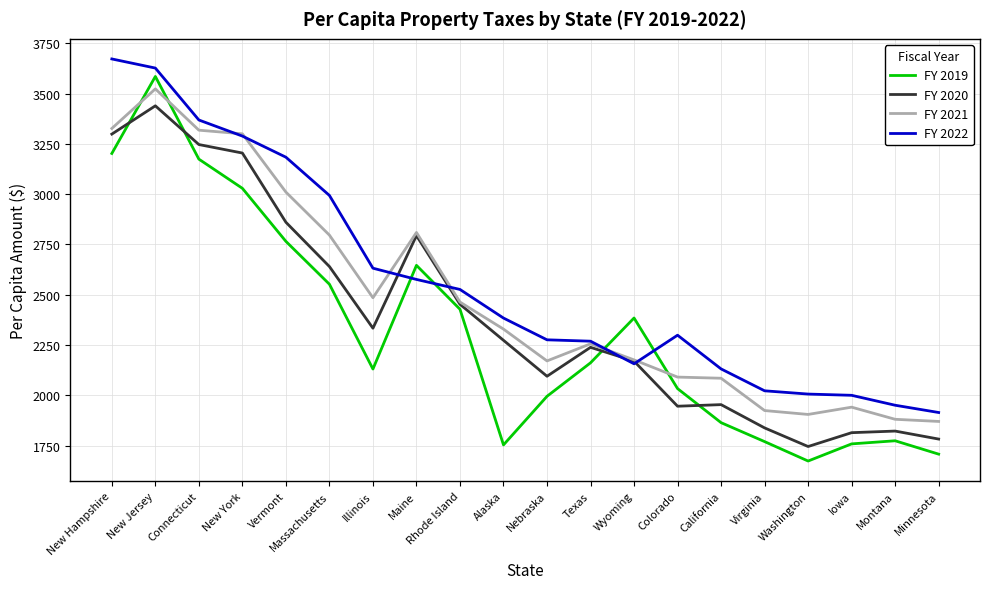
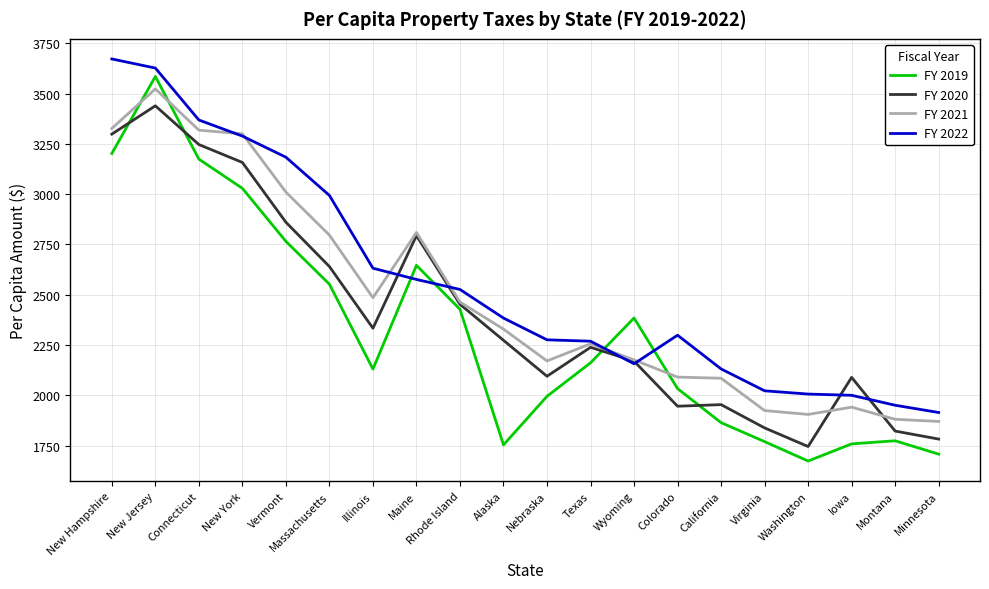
FY 2020, New York: 3200 -> 3160
FY 2020, Iowa: 1810 -> 2090
